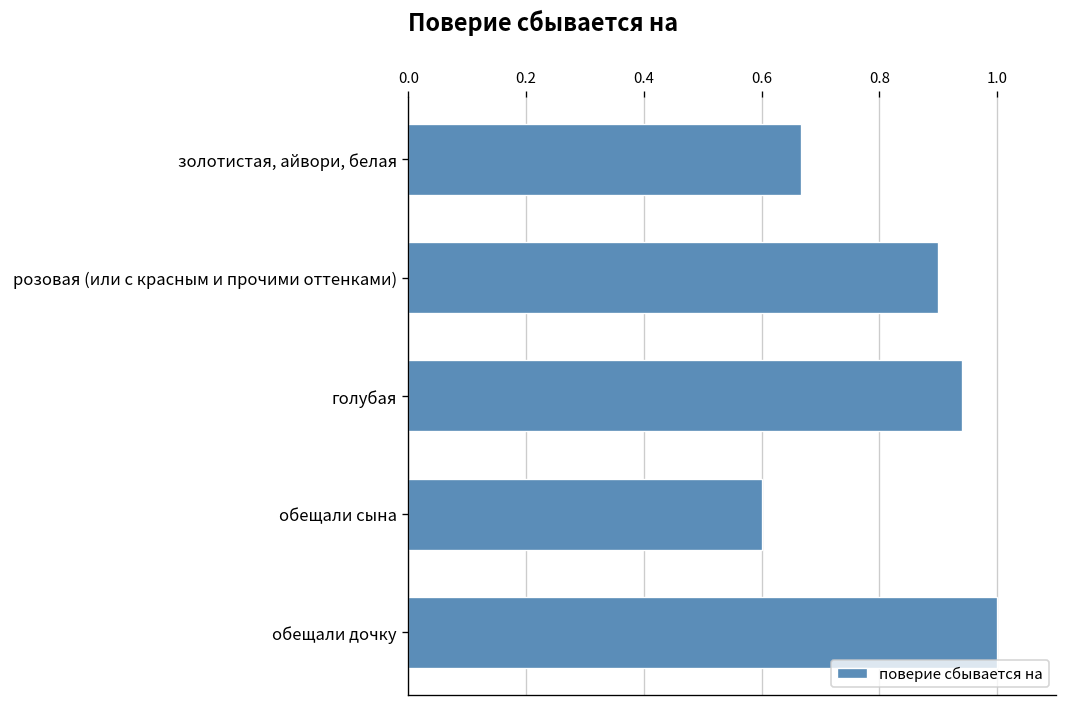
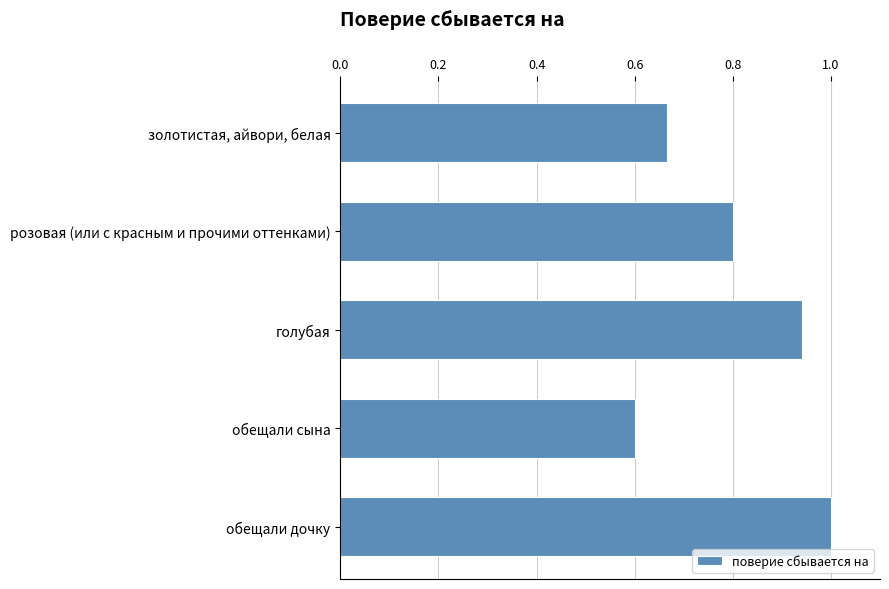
розовая (или с красным и прочими оттенками): 0.9 -> 0.8
